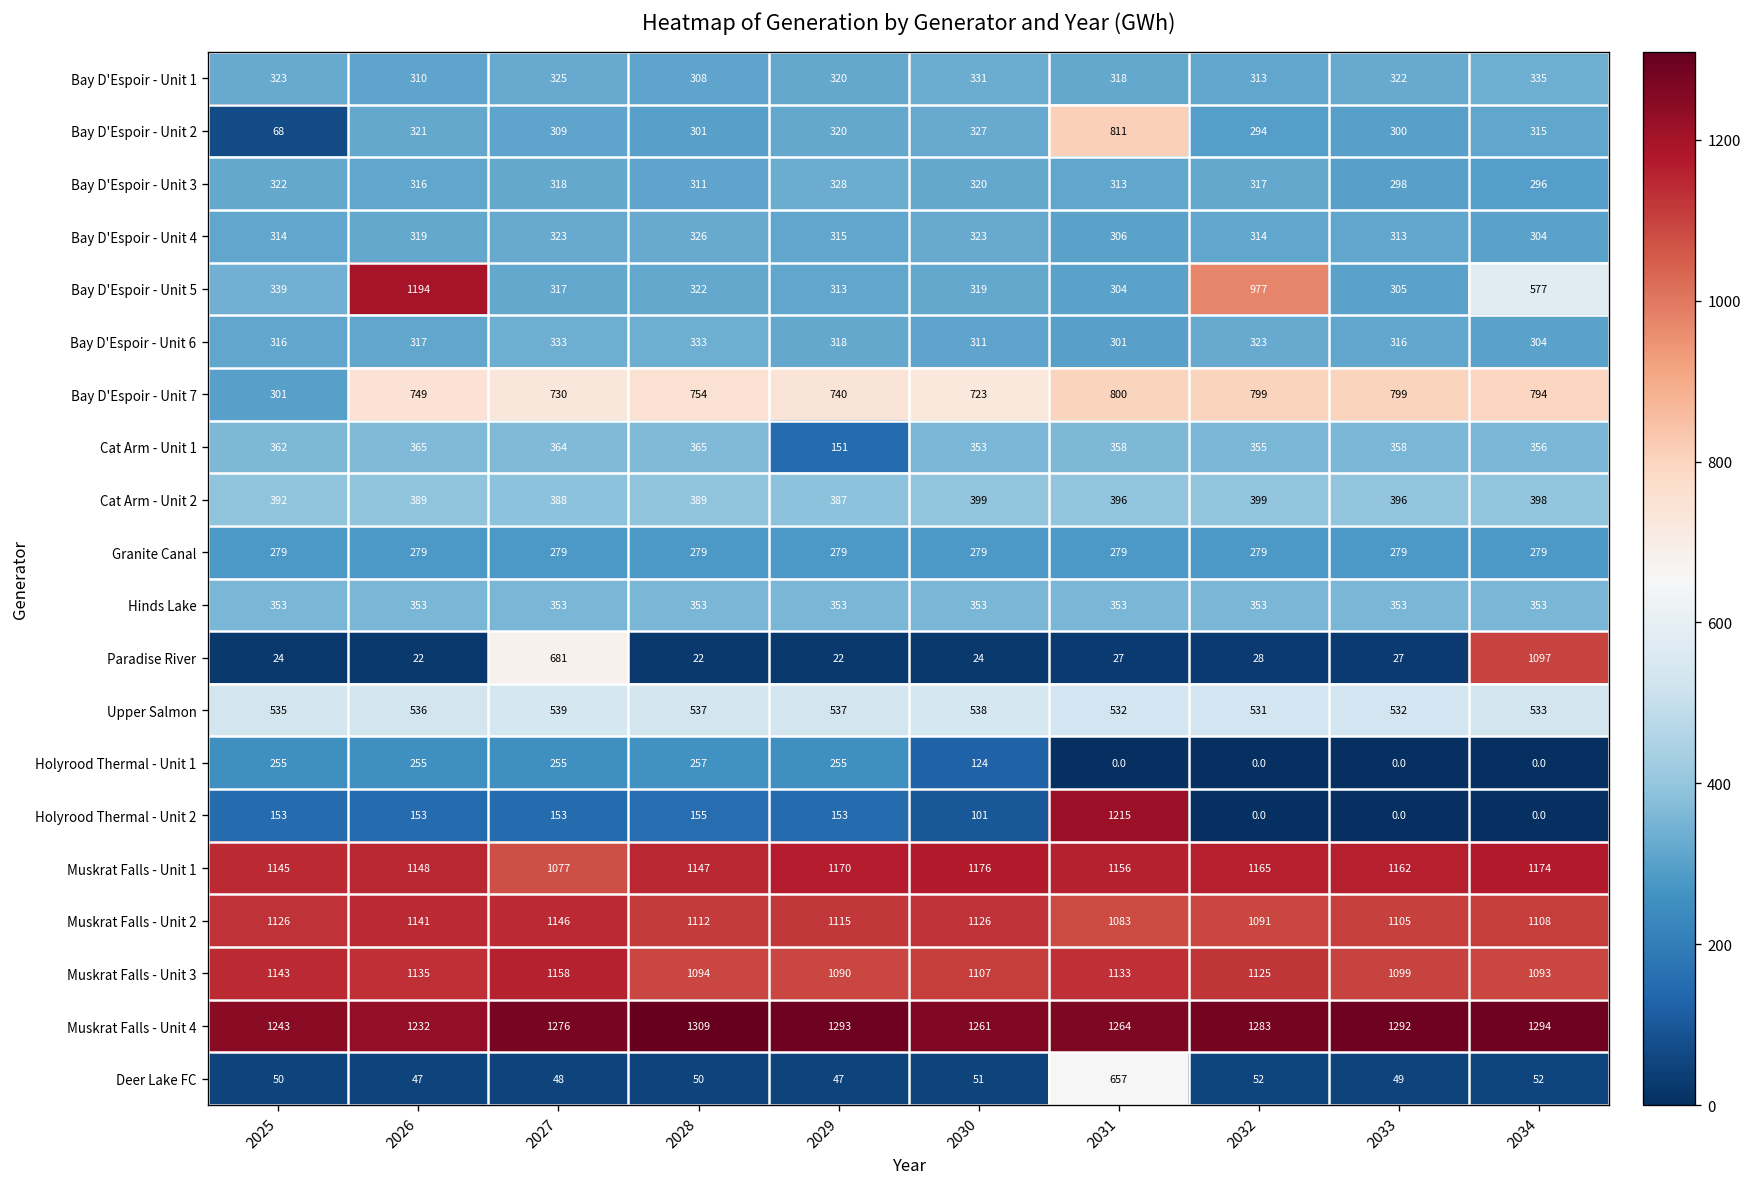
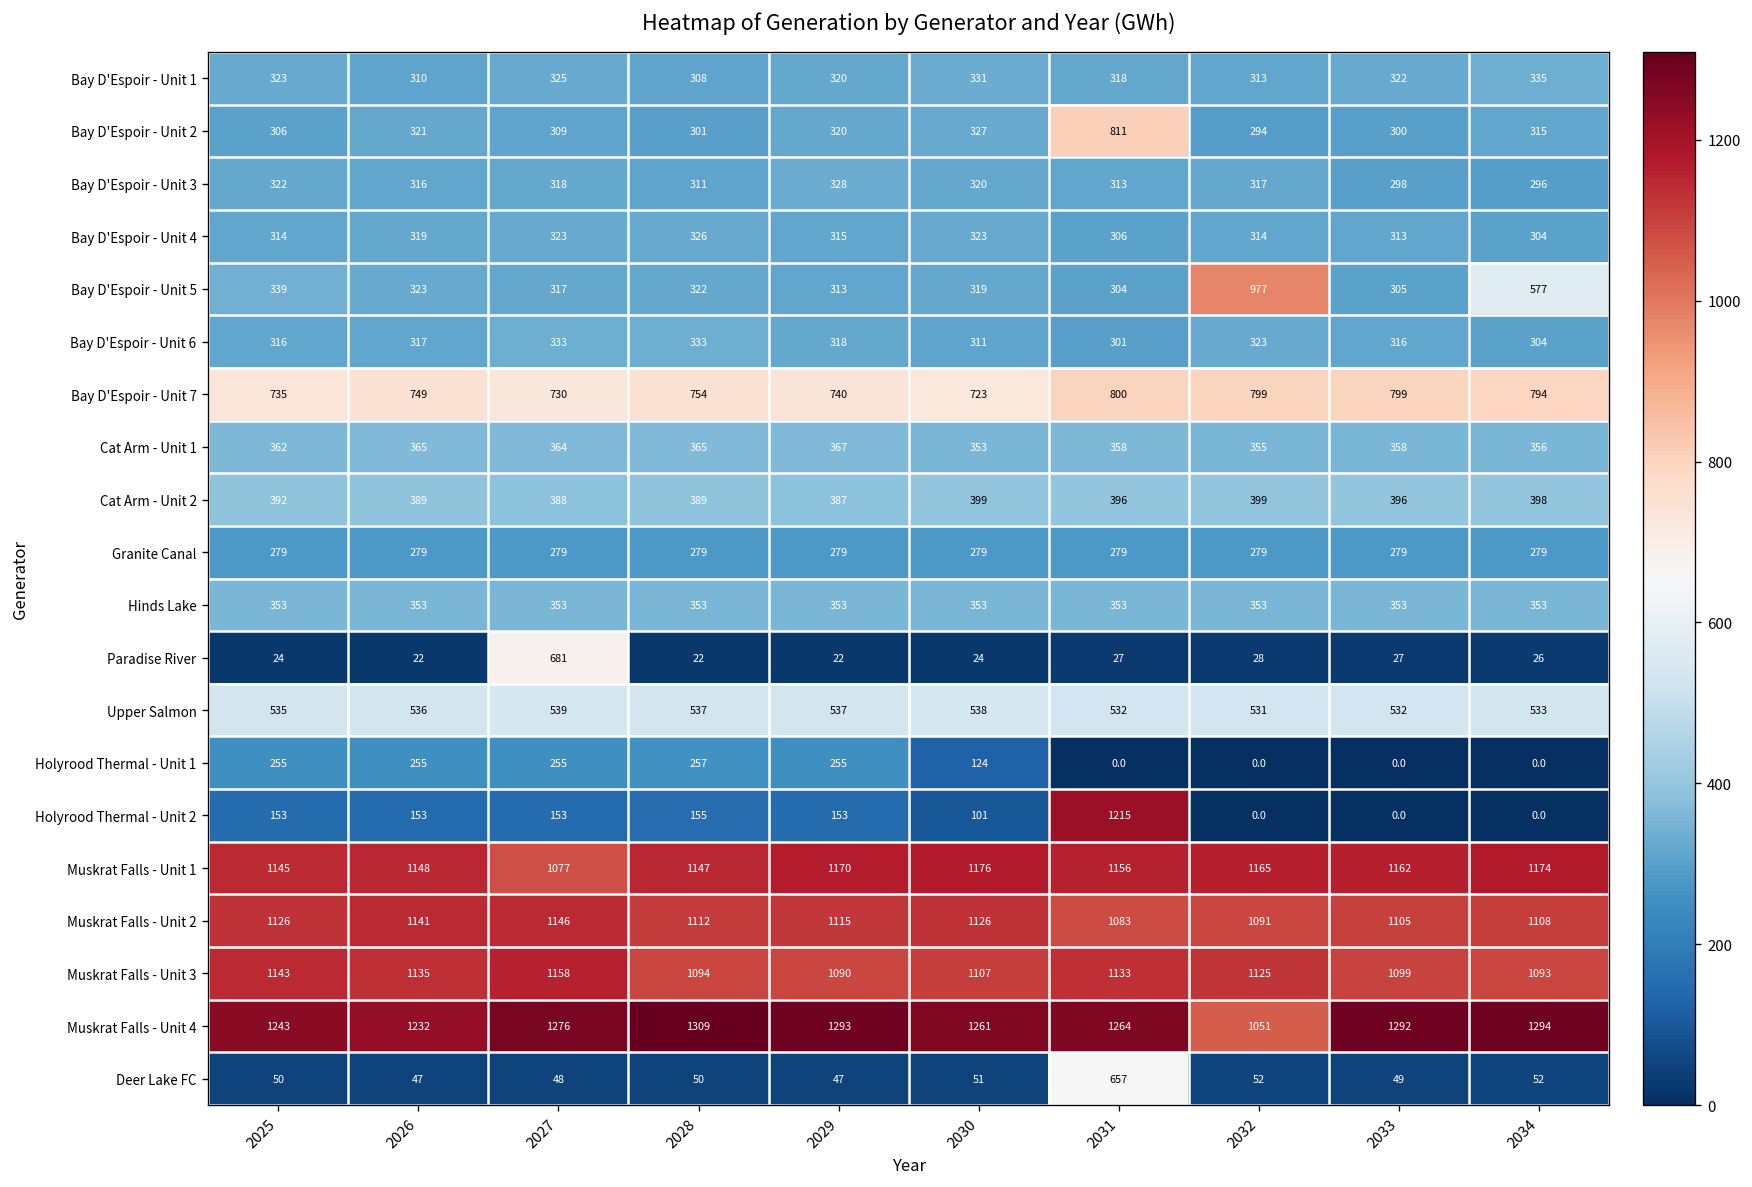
Bay D'Espoir - Unit 2, 2025: 68 -> 306
Bay D'Espoir - Unit 5, 2026: 1194 -> 323
Bay D'Espoir - Unit 7, 2025: 301 -> 735
Cat Arm - Unit 1, 2029: 151 -> 367
Paradise River, 2034: 1097 -> 26
Muskrat Falls - Unit 4, 2032: 1283 -> 1051
